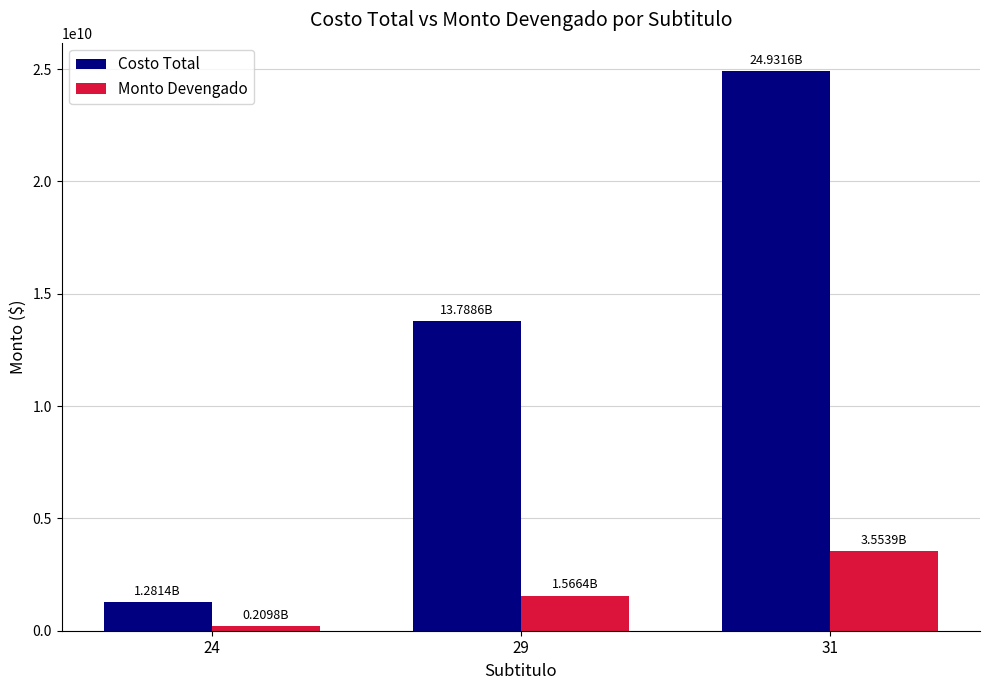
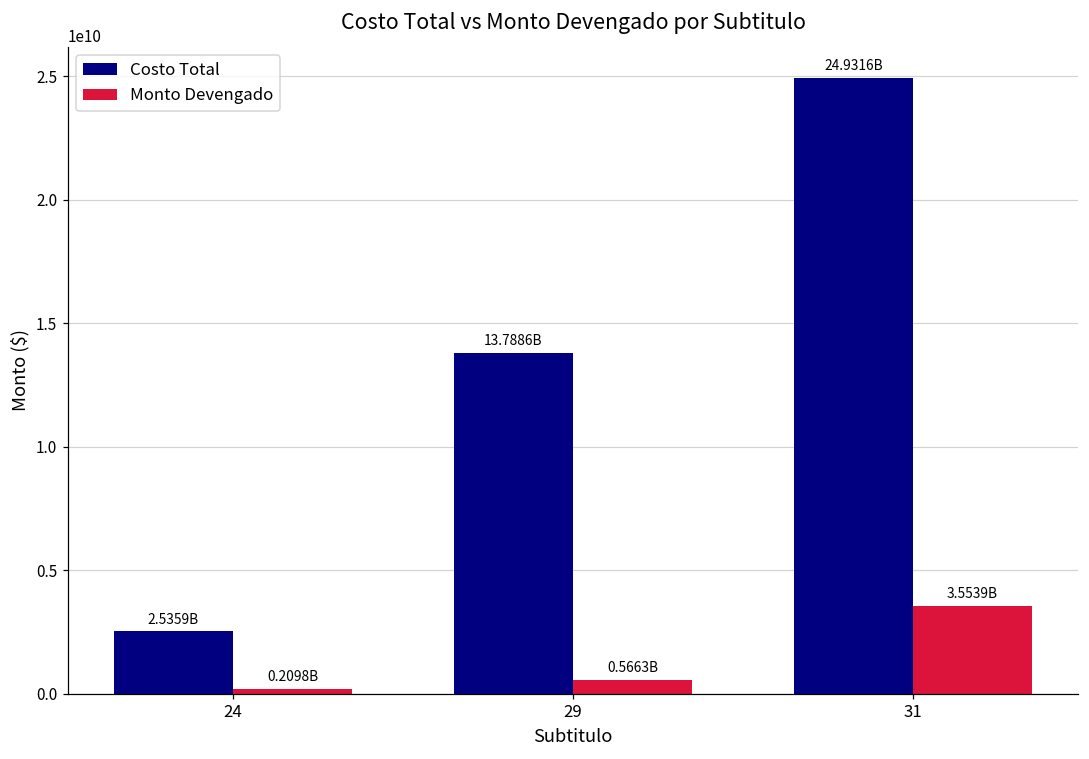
Costo Total, 24: 1.2814B -> 2.5359B
Monto Devengado, 29: 1.5664B -> 0.5663B
